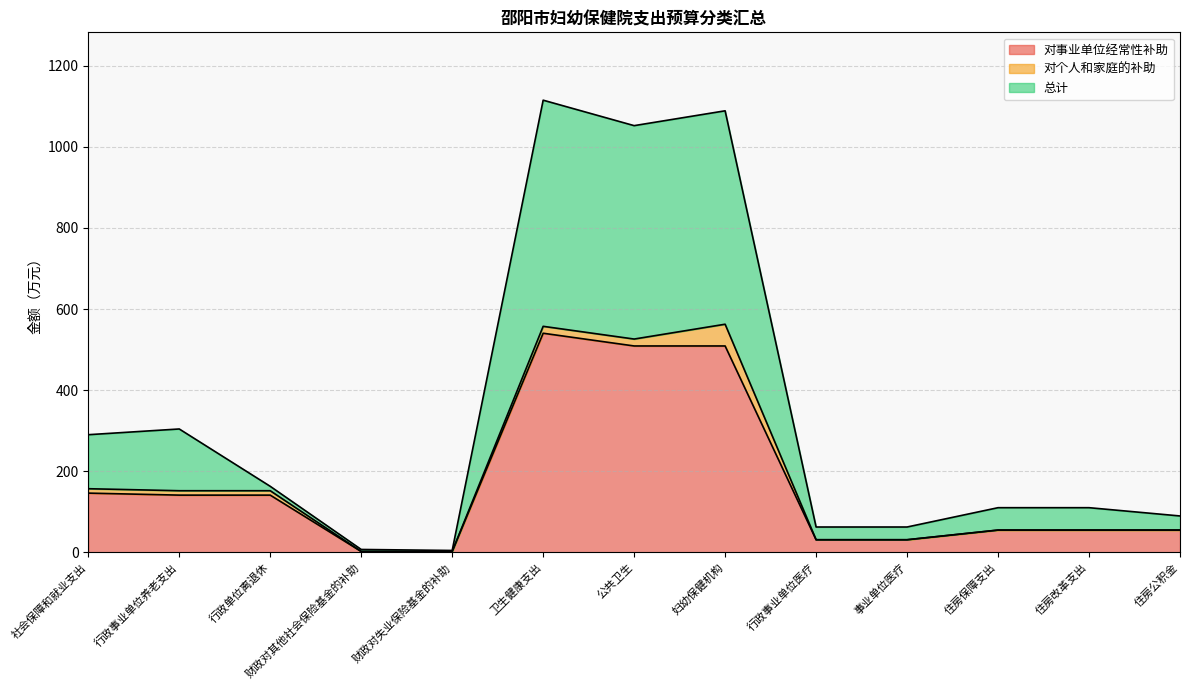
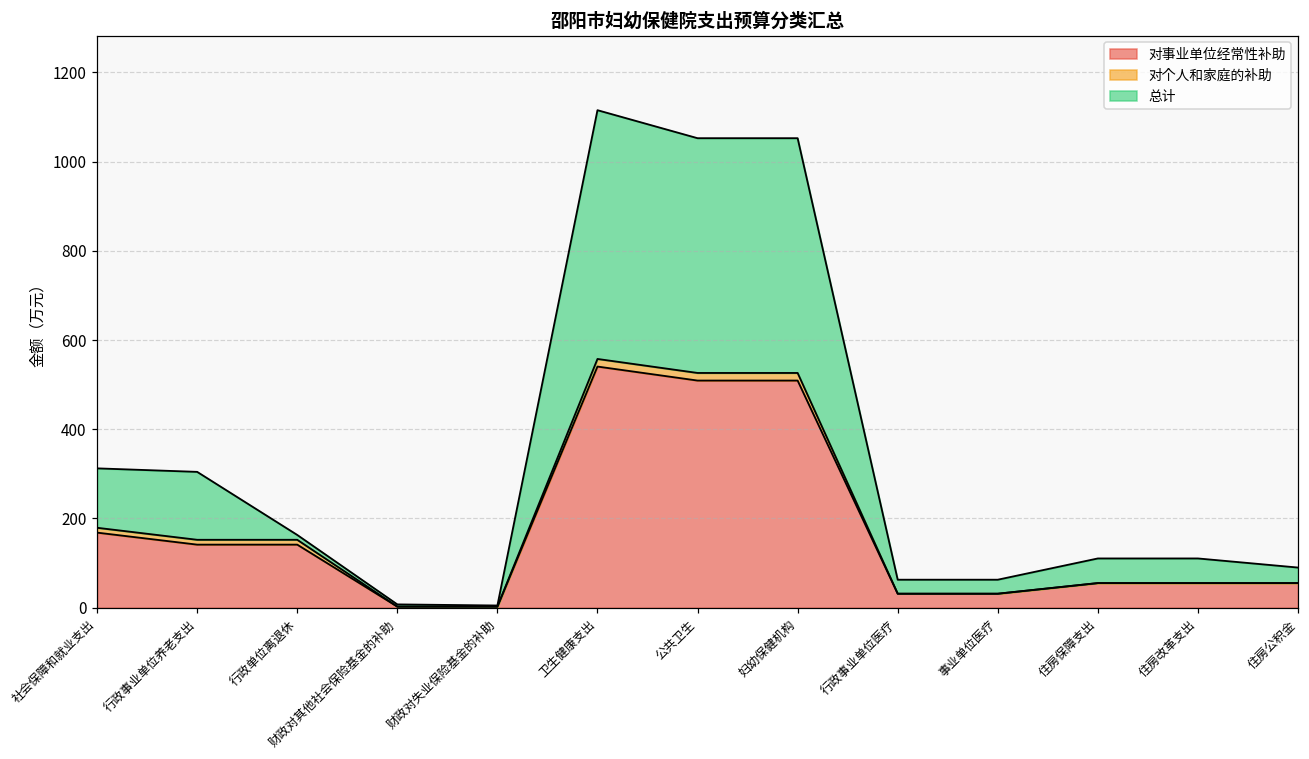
对事业单位经常性补助, 社会保障和就业支出: 150 -> 170
对个人和家庭的补助, 妇幼保健机构: 50 -> 20
